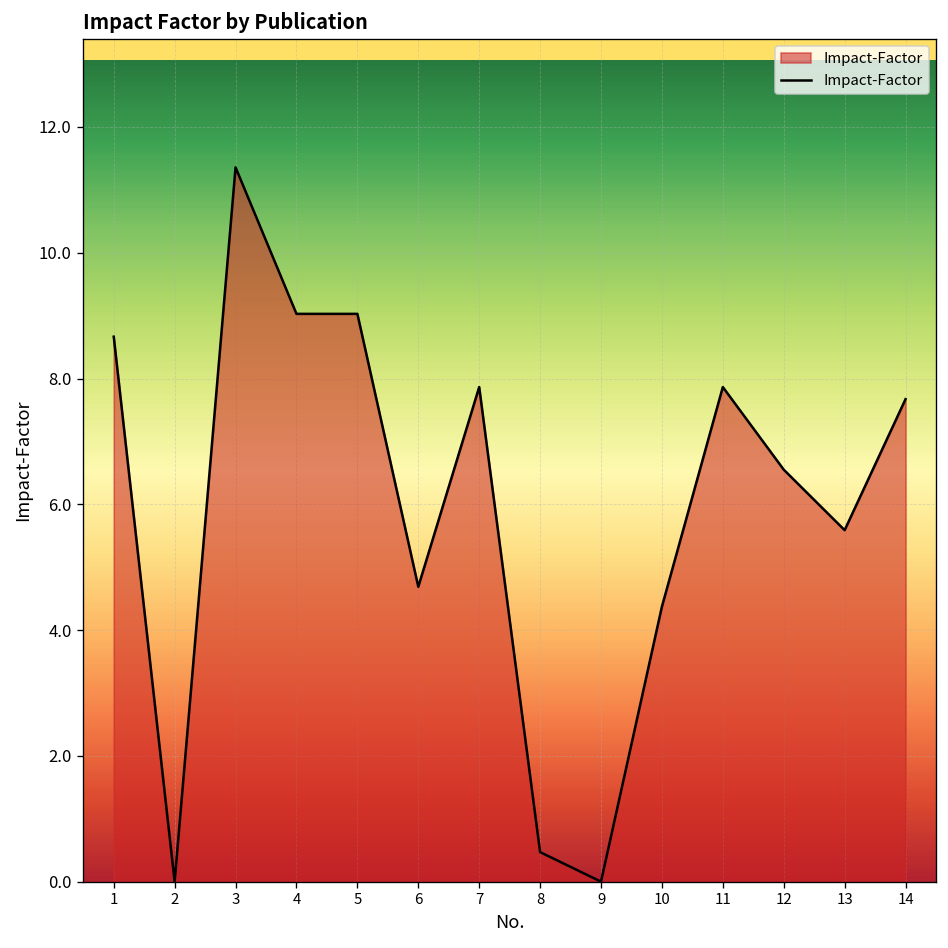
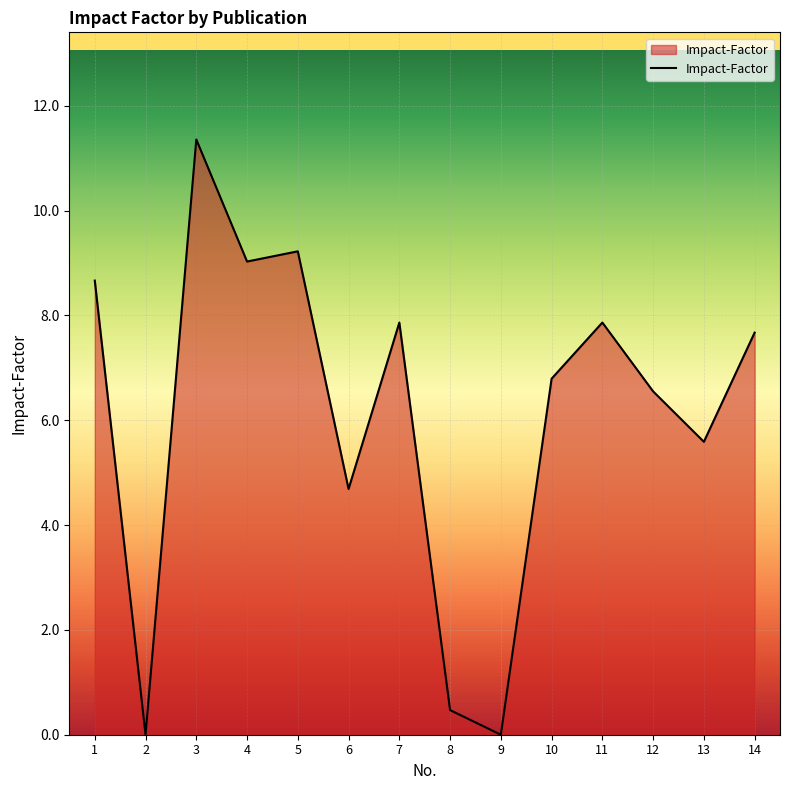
5: 9.0 -> 9.2
10: 4.4 -> 6.8
